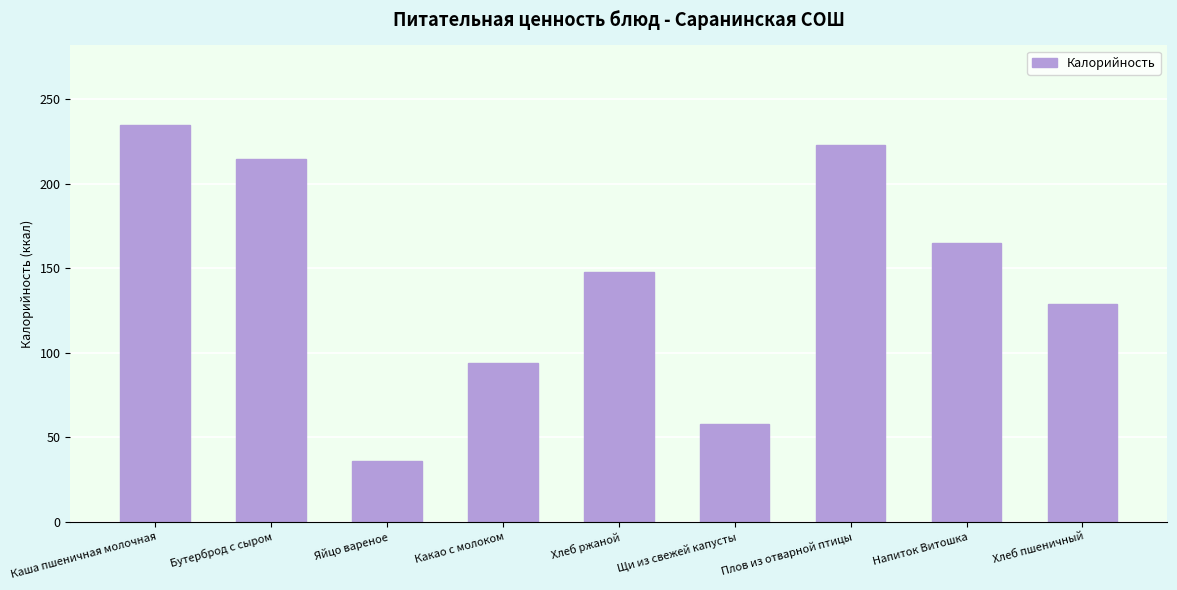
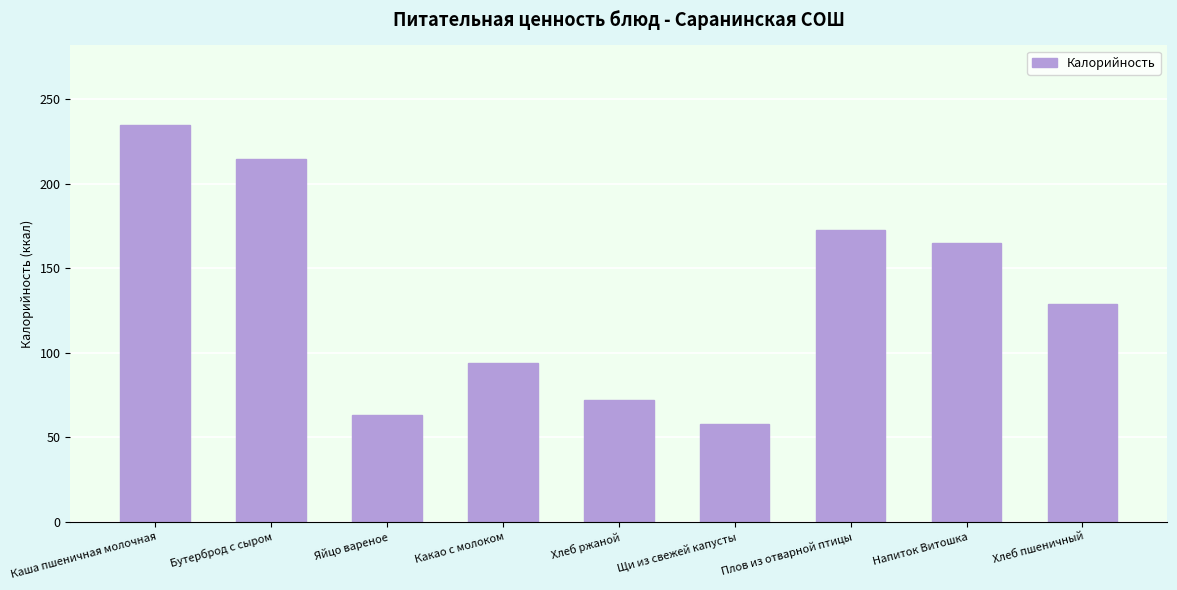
Яйцо вареное: 36 -> 63
Хлеб ржаной: 148 -> 72
Плов из отварной птицы: 223 -> 173
